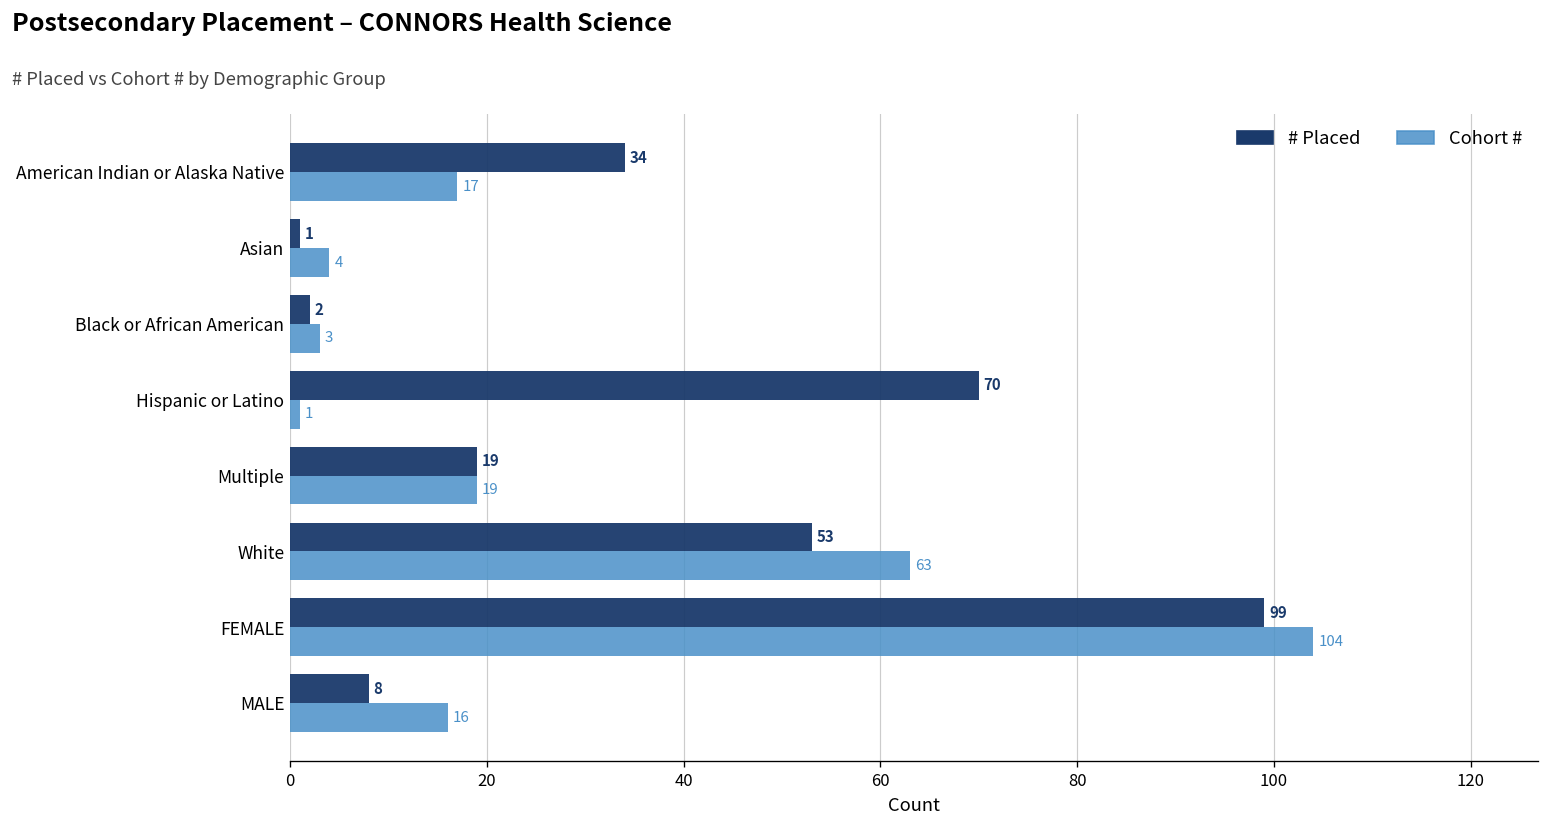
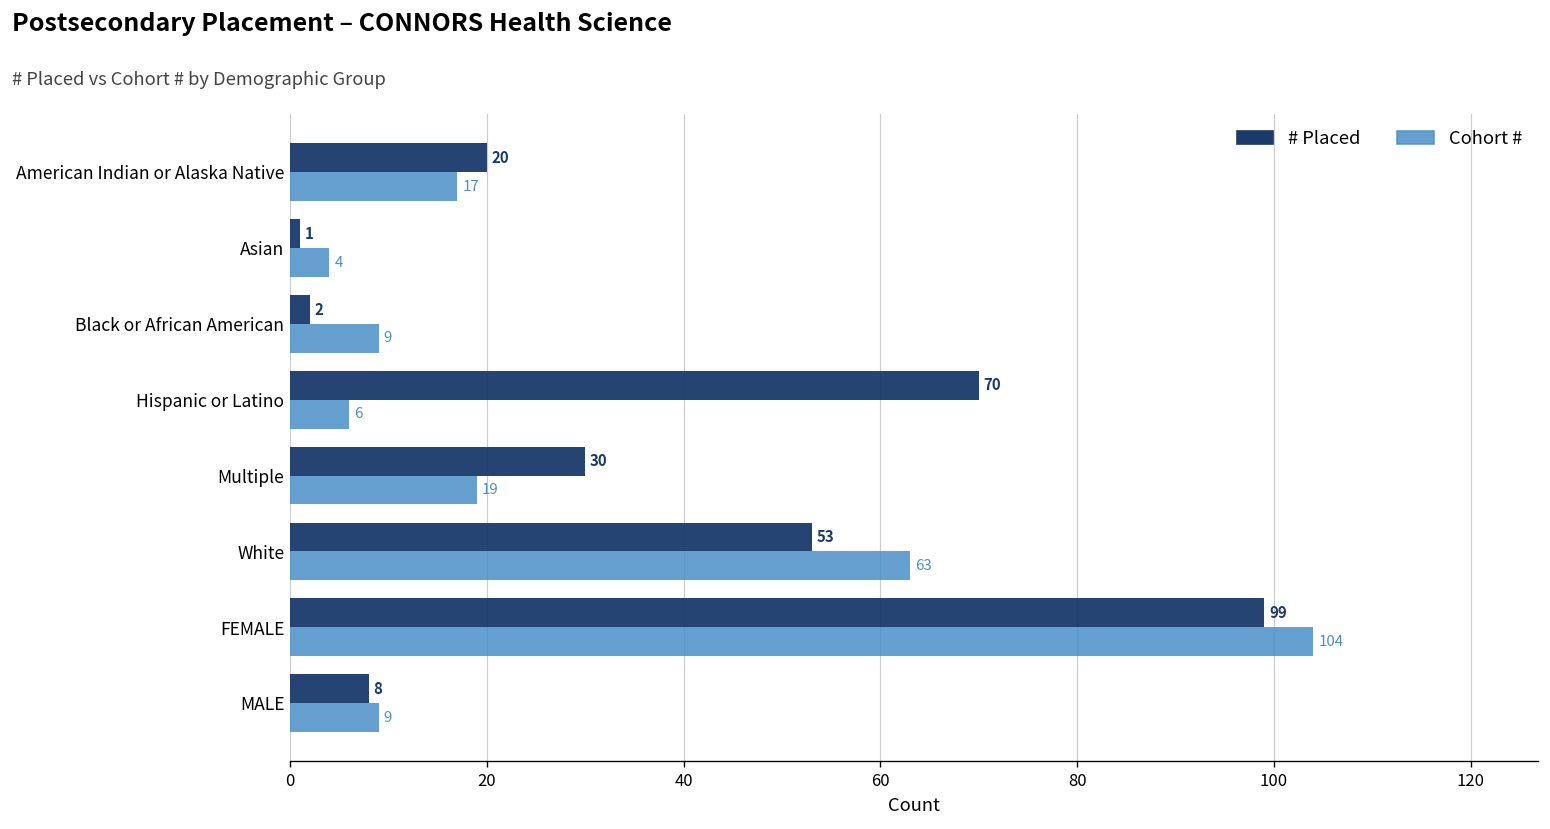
# Placed, American Indian or Alaska Native: 34 -> 20
Cohort #, Black or African American: 3 -> 9
Cohort #, Hispanic or Latino: 1 -> 6
# Placed, Multiple: 19 -> 30
Cohort #, MALE: 16 -> 9
